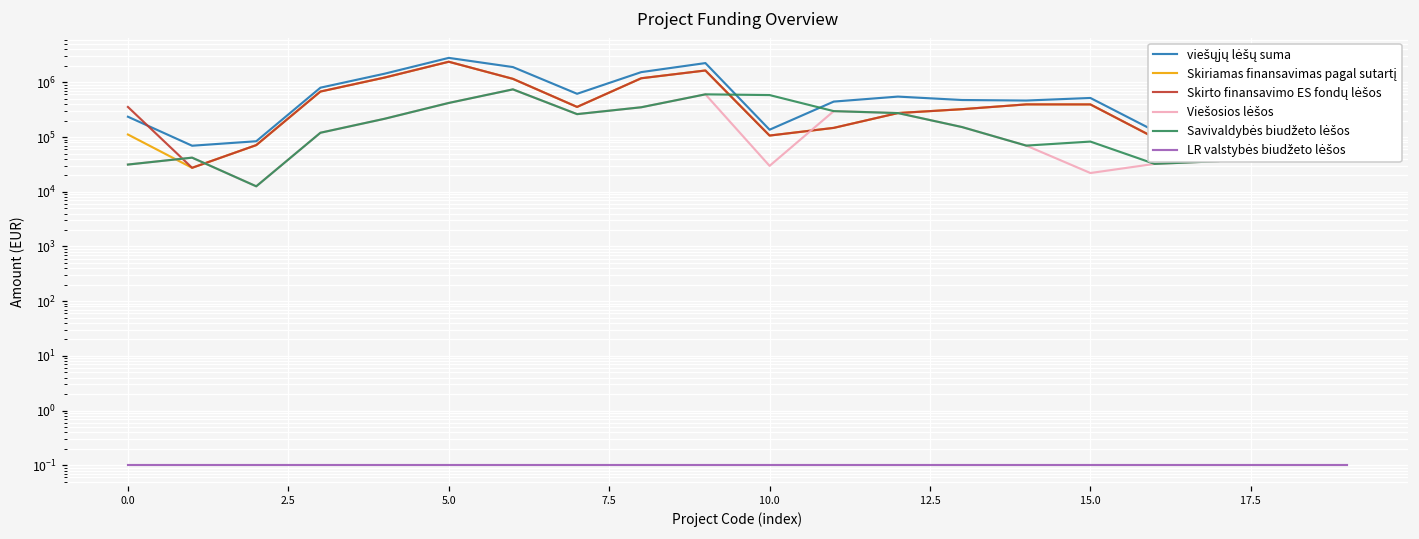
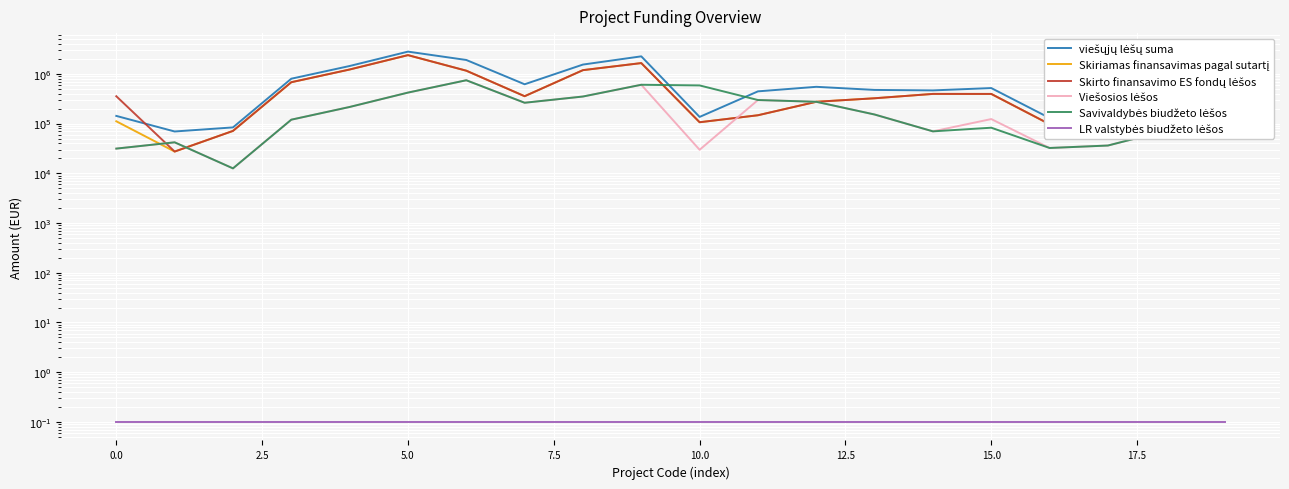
viešųjų lėšų suma, 0.0: 200000 -> 140000
Viešosios lėšos, 15.0: 20000 -> 120000
